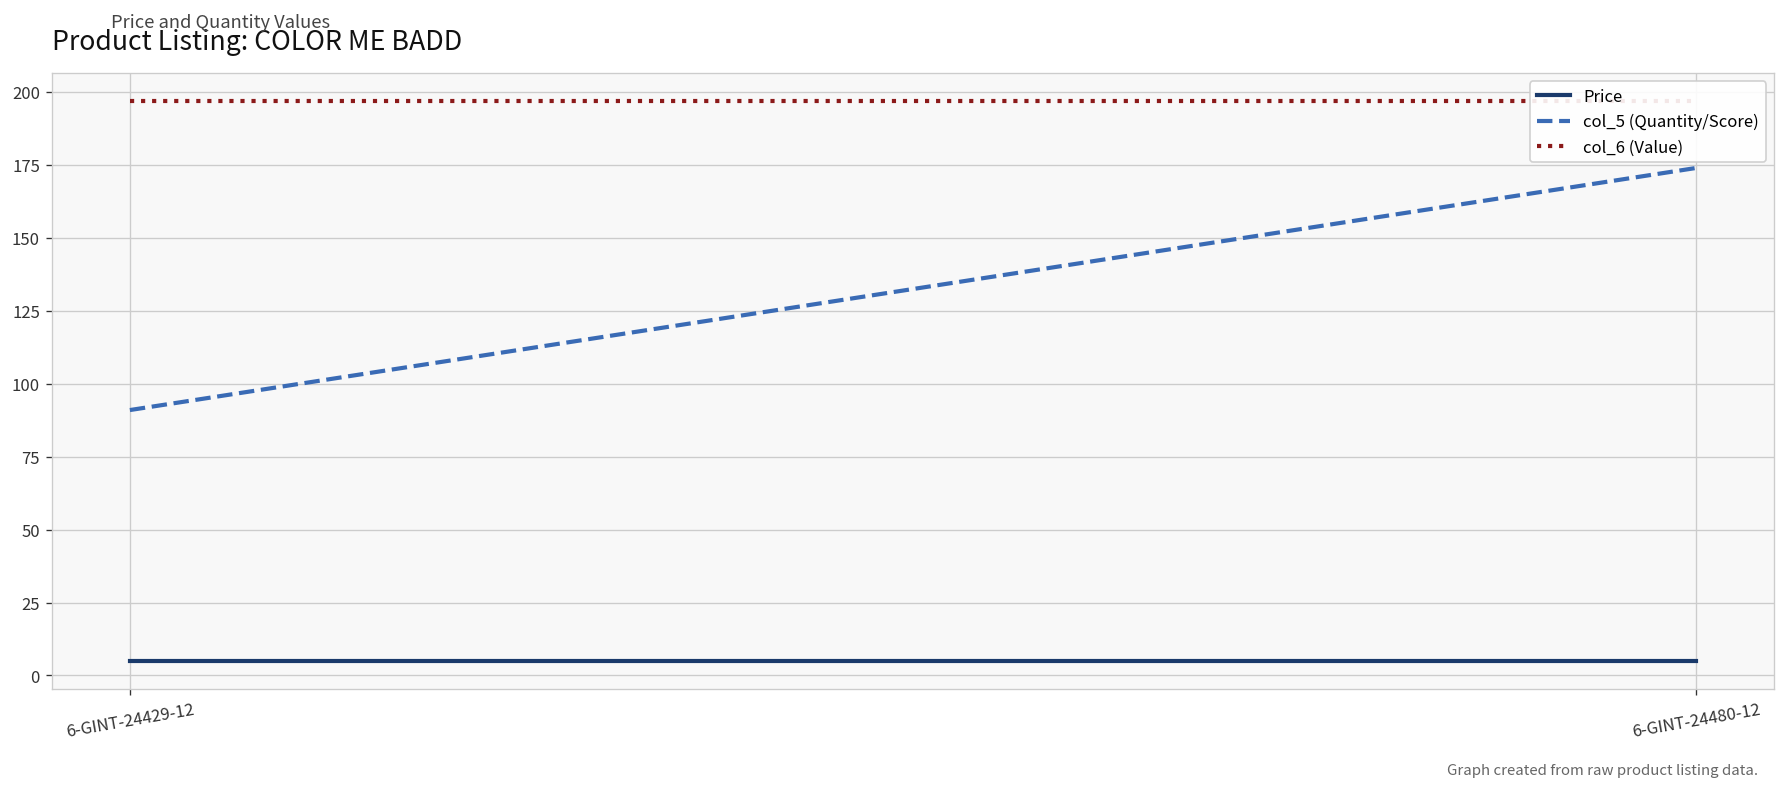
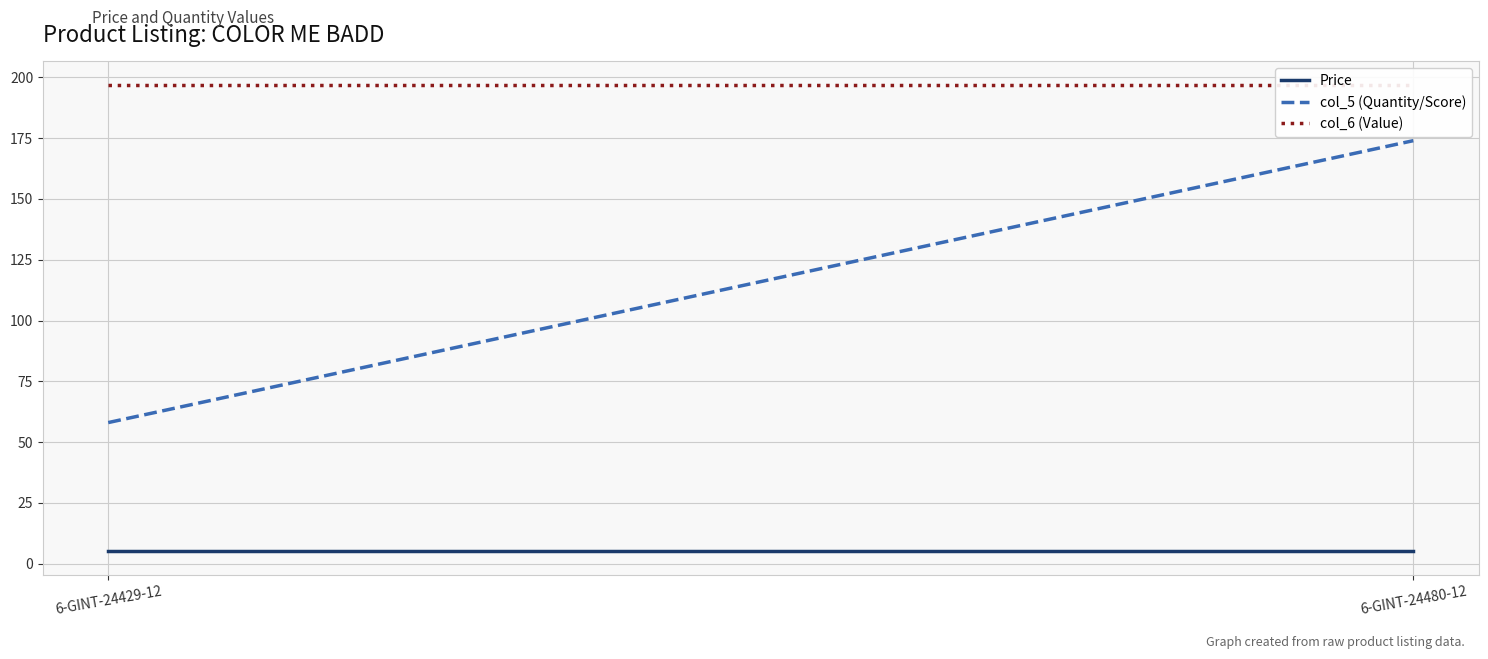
col_5 (Quantity/Score), 6-GINT-24429-12: 91 -> 58
